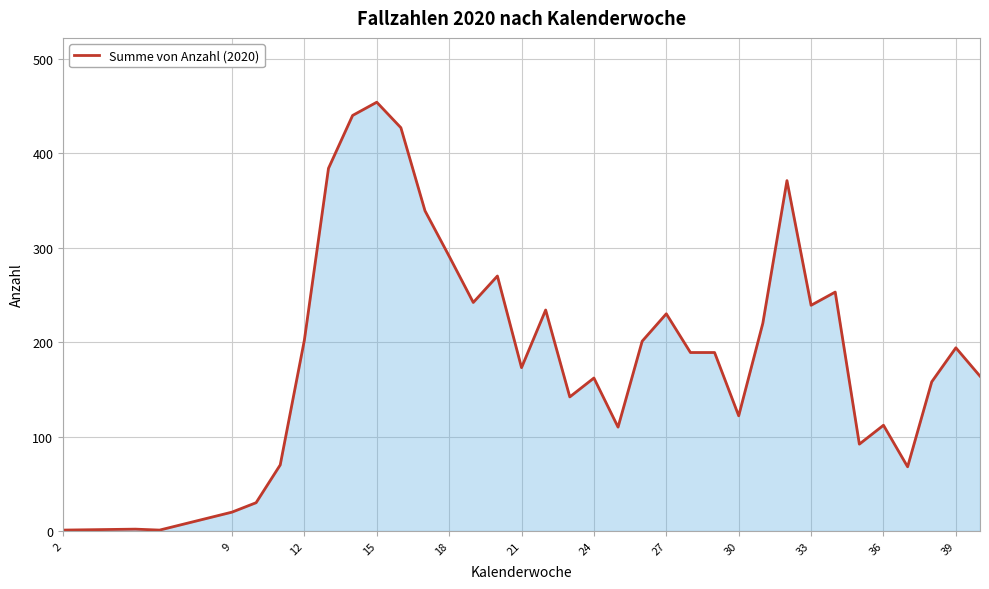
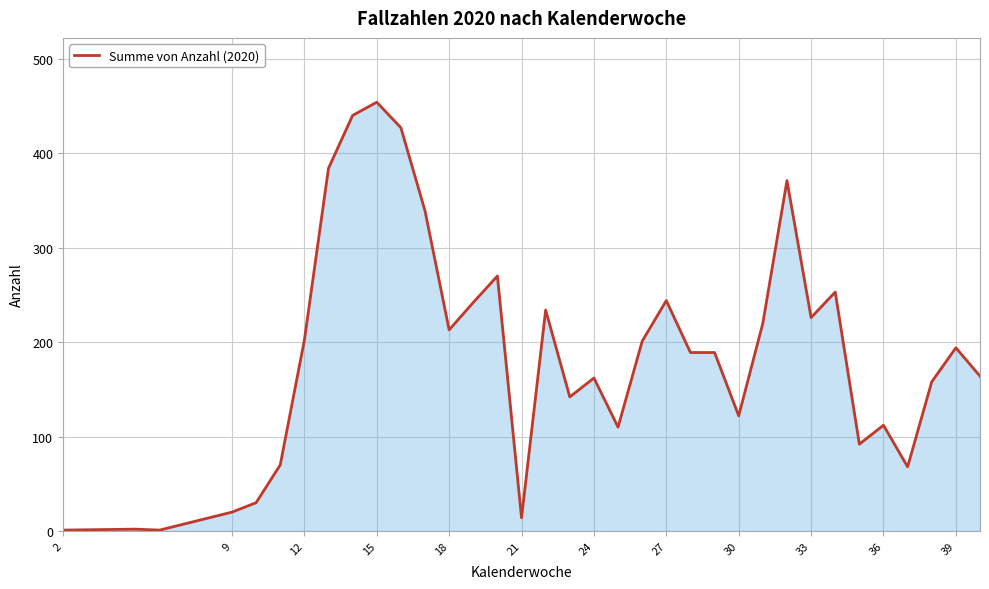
18: 290 -> 210
21: 170 -> 10
27: 230 -> 240
33: 240 -> 230
